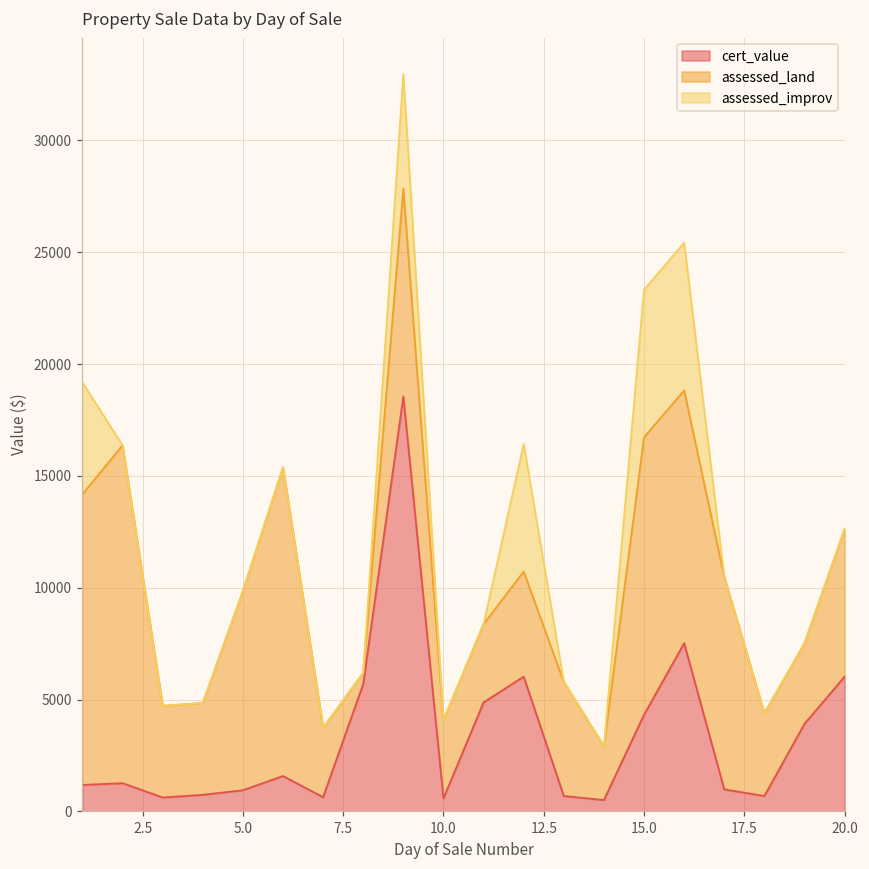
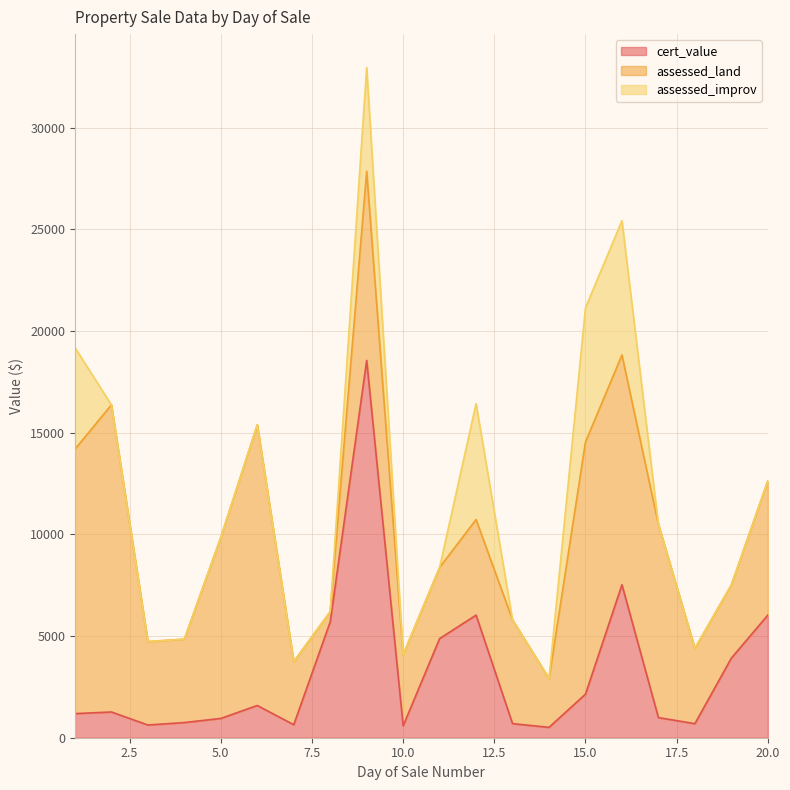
cert_value, 15.0: 4300 -> 2100
